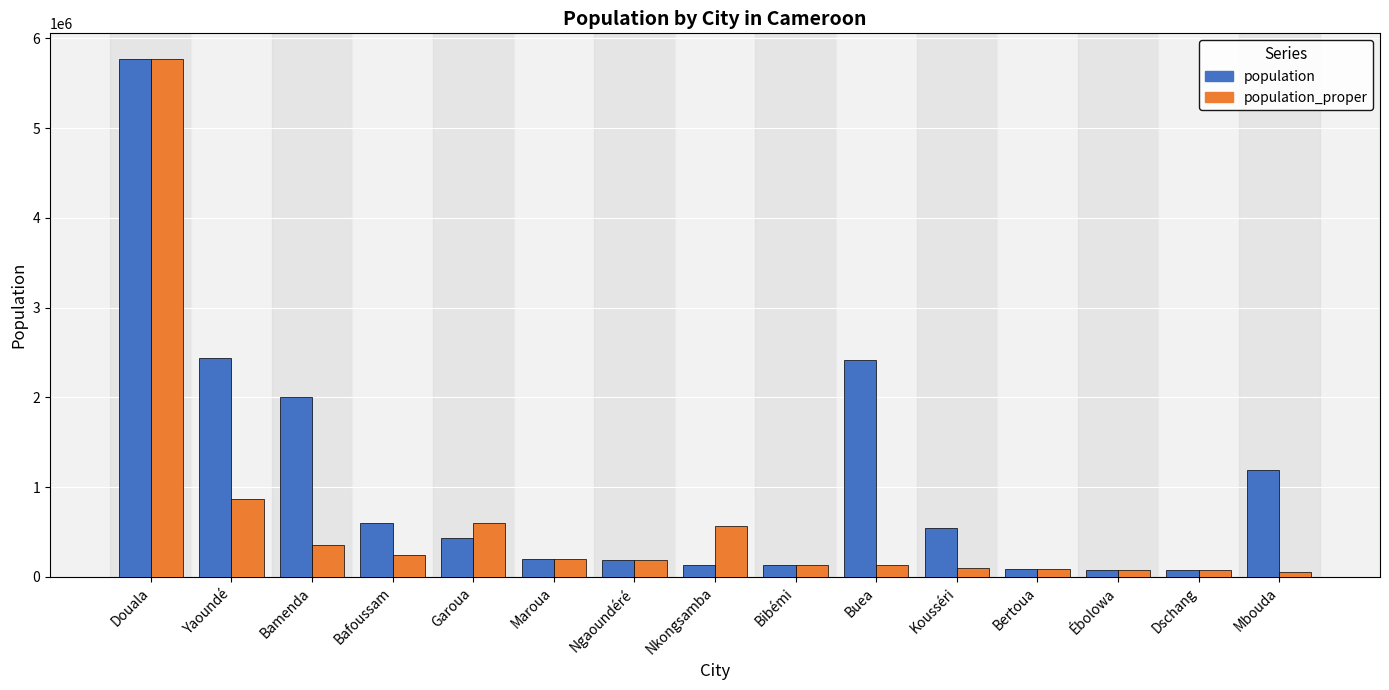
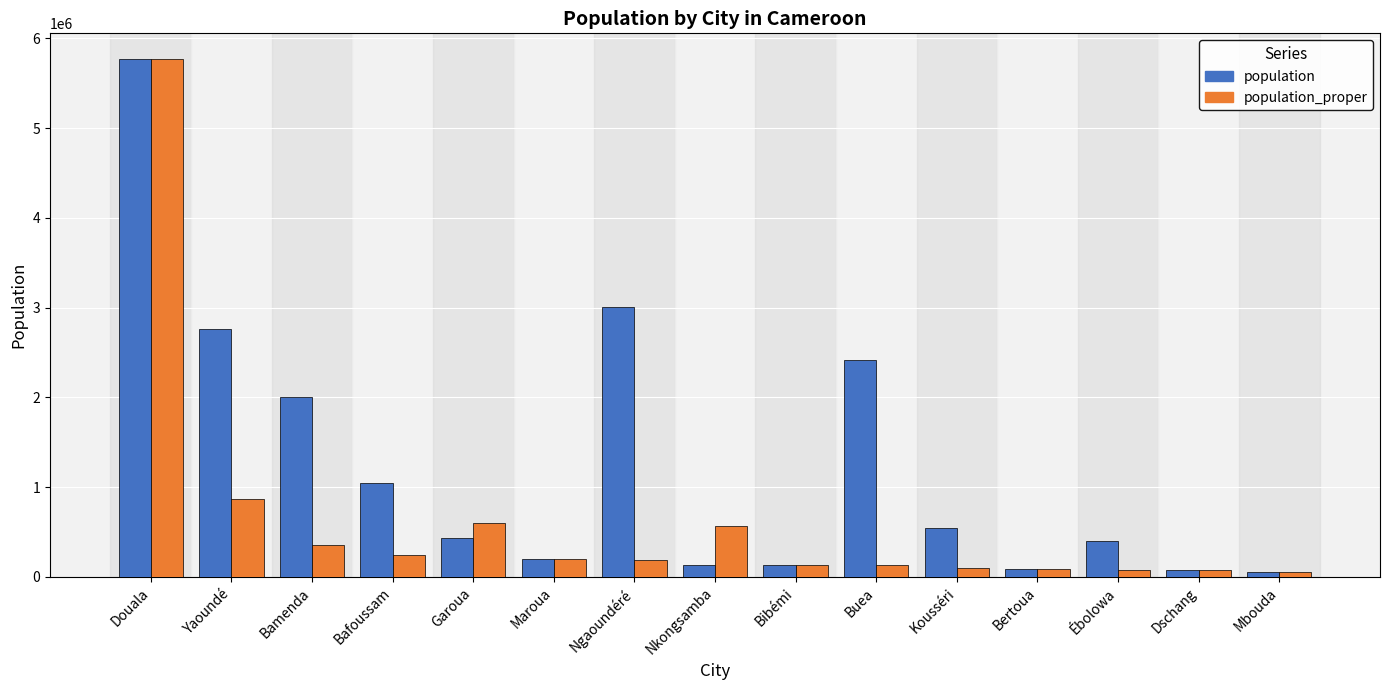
population, Yaoundé: 2400000 -> 2800000
population, Bafoussam: 600000 -> 1000000
population, Ngaoundéré: 200000 -> 3000000
population, Ébolowa: 100000 -> 400000
population, Mbouda: 1200000 -> 0
